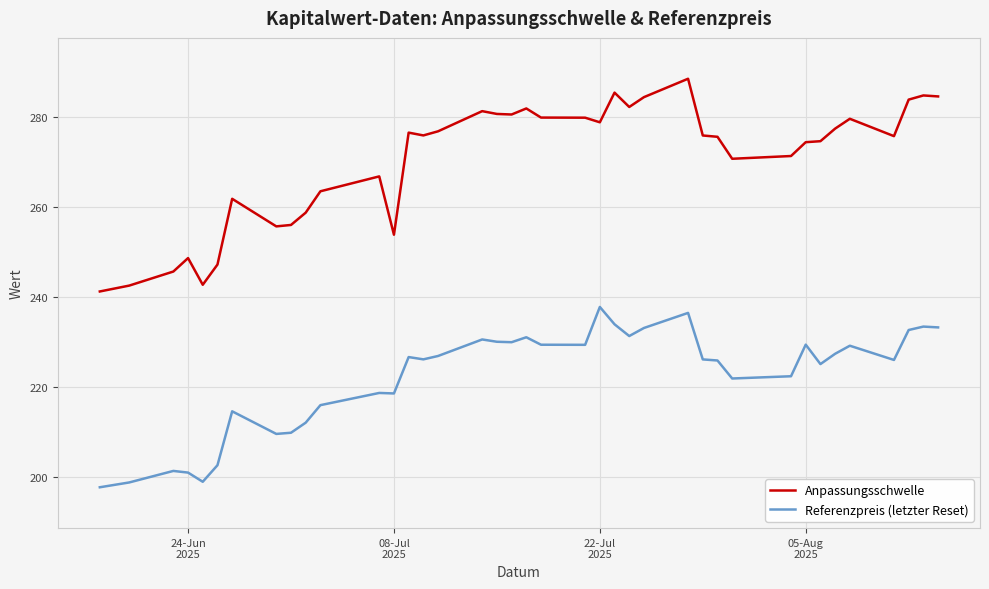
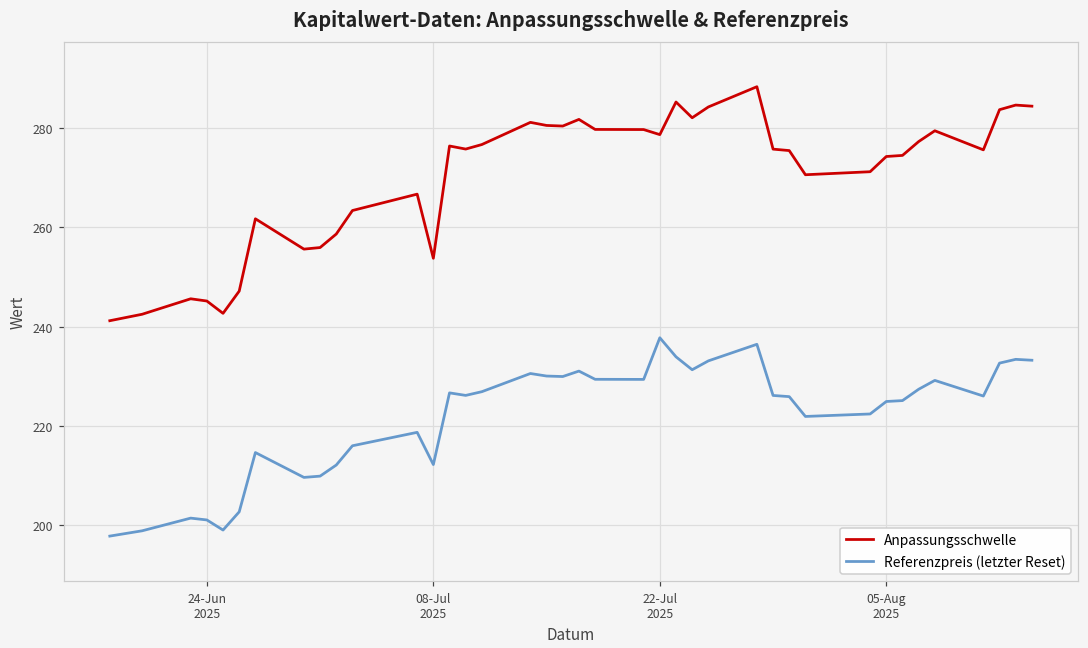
Anpassungsschwelle, 24-Jun 2025: 249 -> 245
Referenzpreis (letzter Reset), 08-Jul 2025: 219 -> 212
Referenzpreis (letzter Reset), 05-Aug 2025: 229 -> 225
